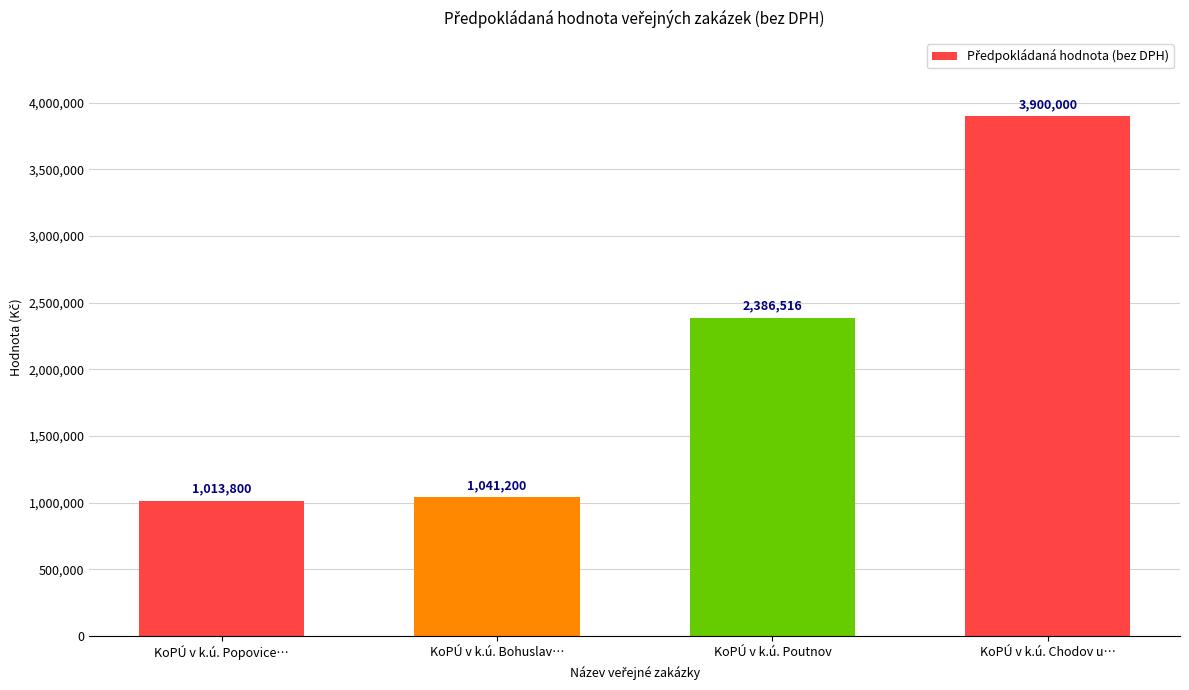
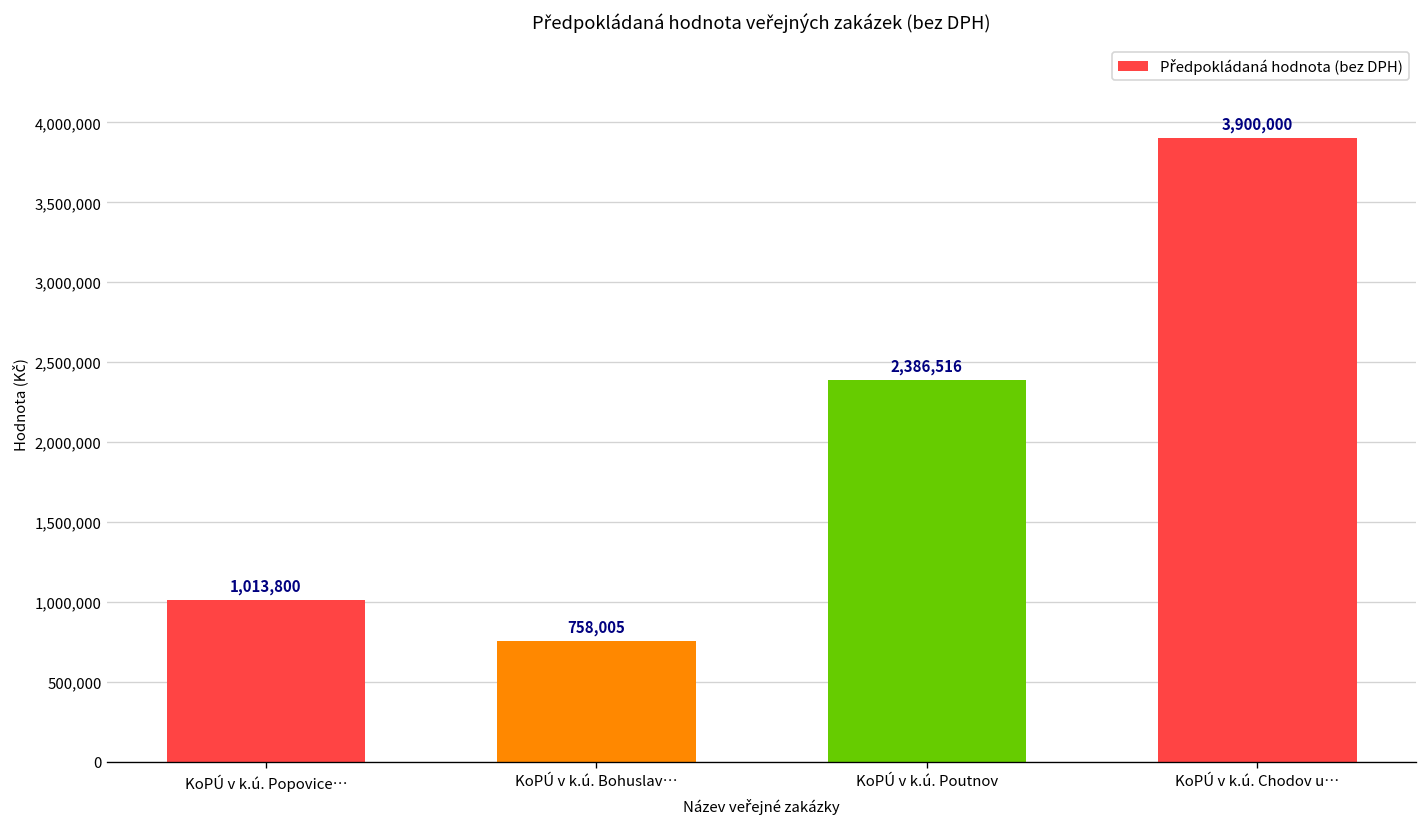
KoPÚ v k.ú. Bohuslav…: 1,041,200 -> 758,005
